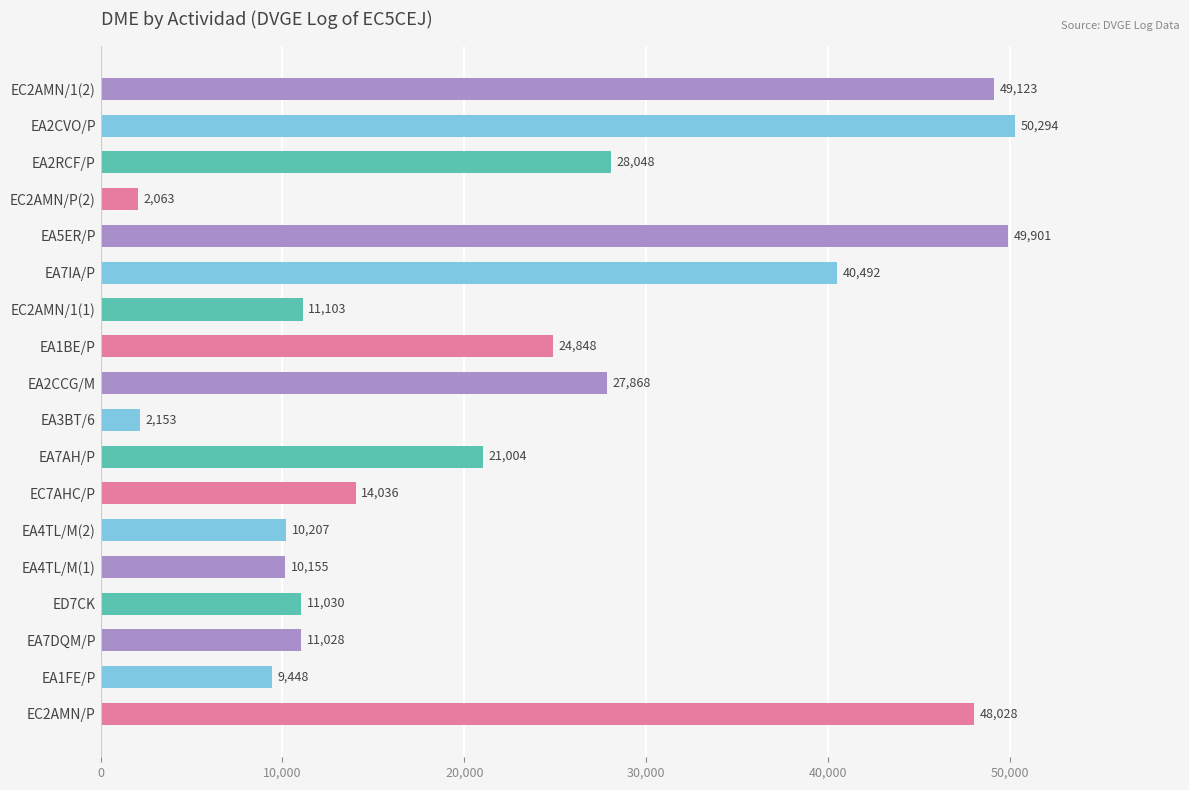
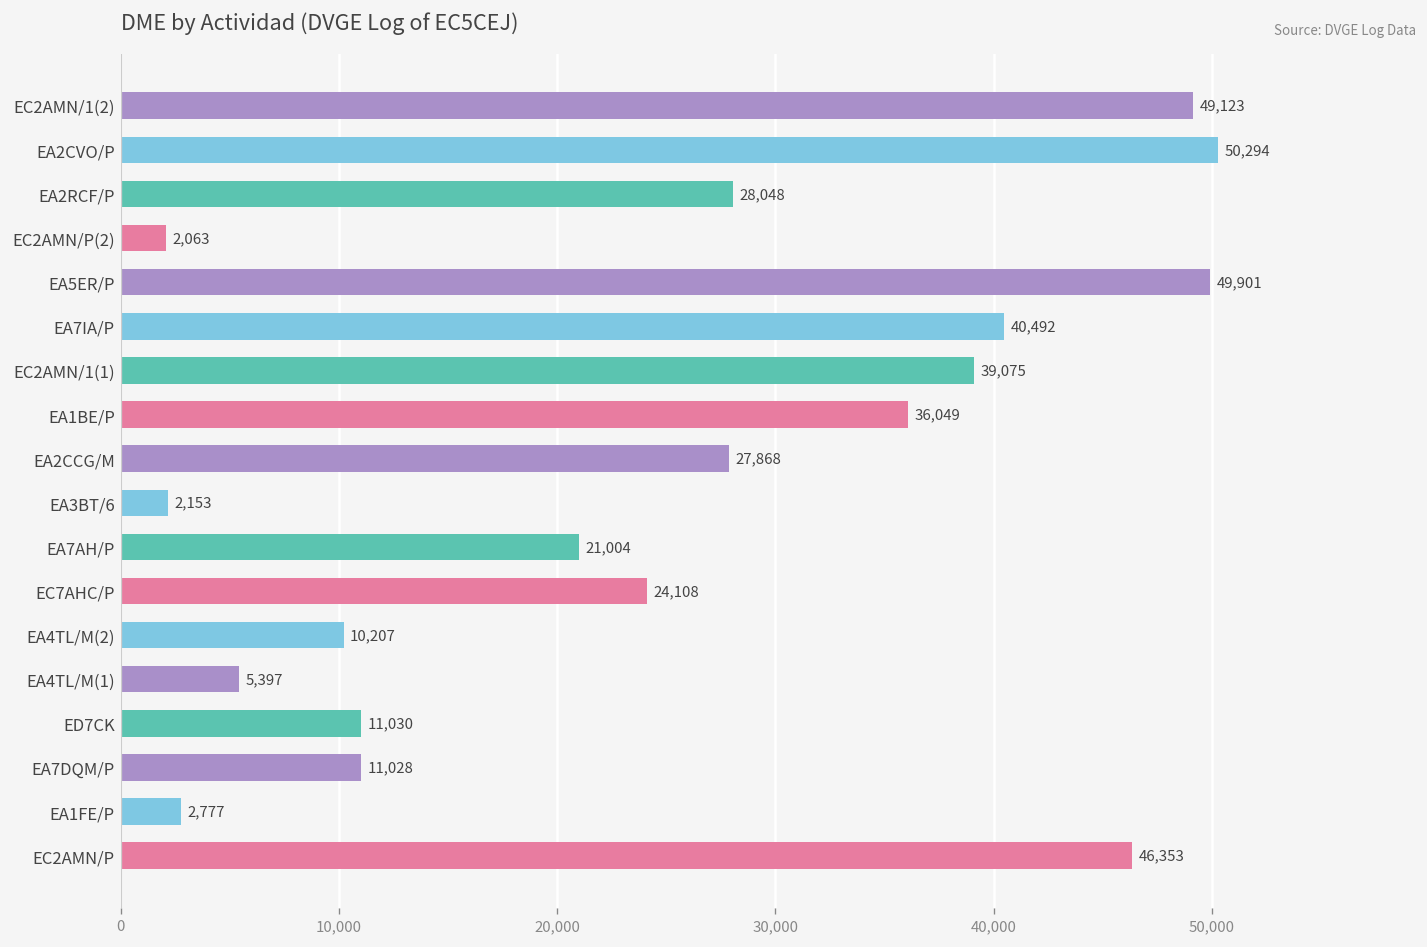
EC2AMN/1(1): 11,103 -> 39,075
EA1BE/P: 24,848 -> 36,049
EC7AHC/P: 14,036 -> 24,108
EA4TL/M(1): 10,155 -> 5,397
EA1FE/P: 9,448 -> 2,777
EC2AMN/P: 48,028 -> 46,353
